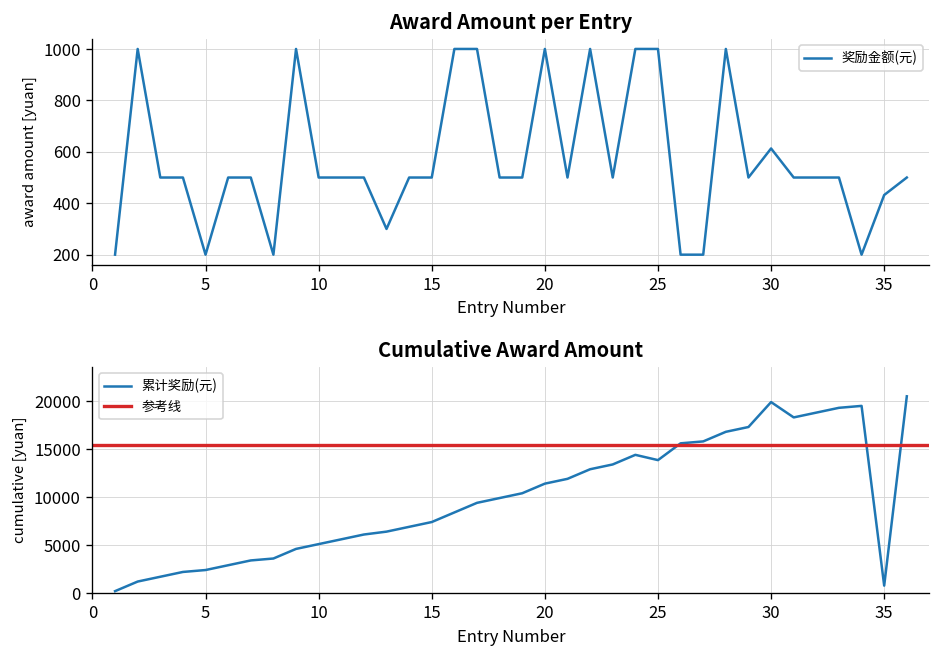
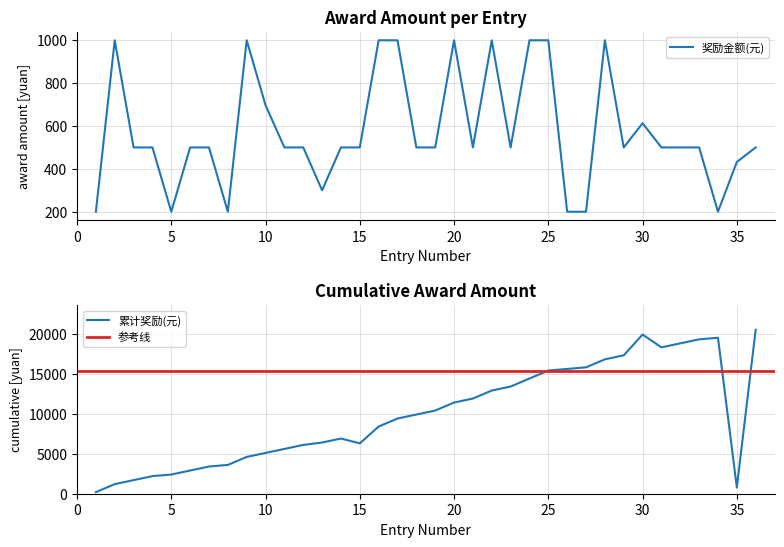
Award Amount per Entry, 10: 500 -> 700
Cumulative Award Amount, 15: 7000 -> 6000
Cumulative Award Amount, 25: 14000 -> 15000
